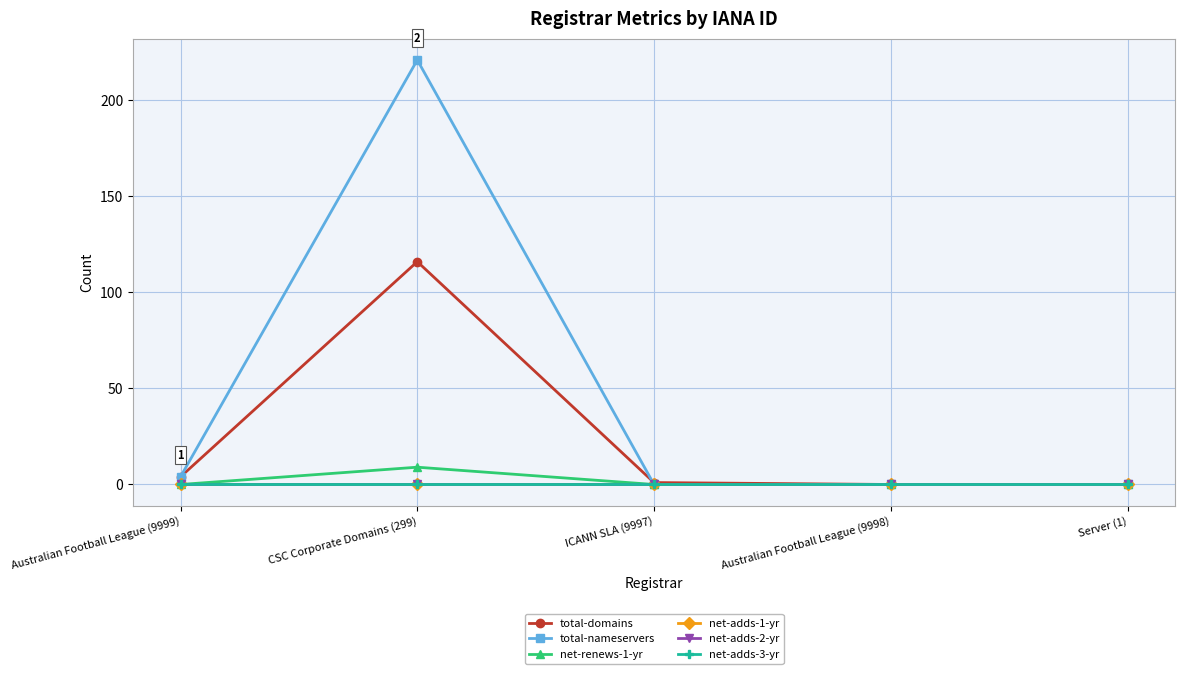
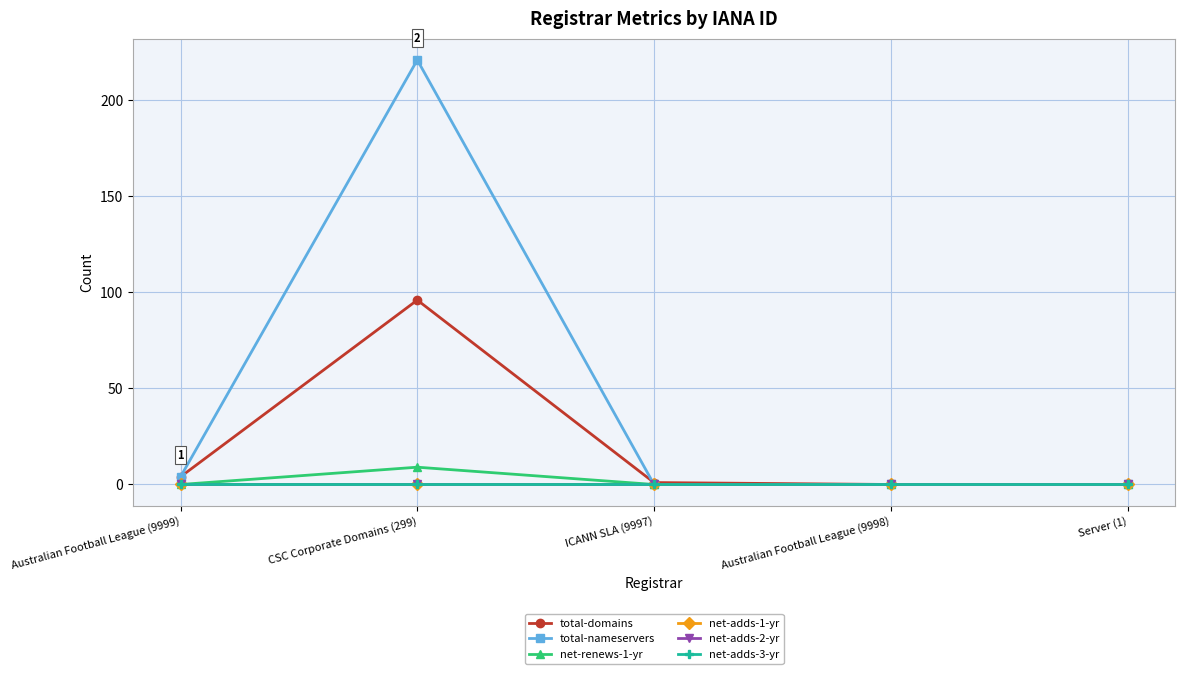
total-domains, CSC Corporate Domains (299): 116 -> 96
